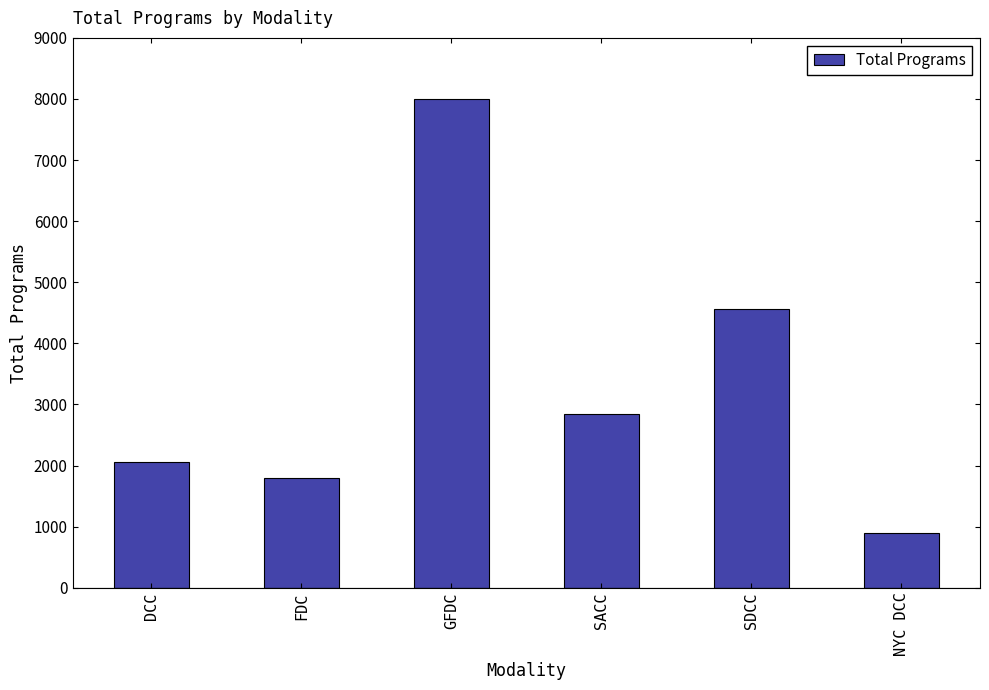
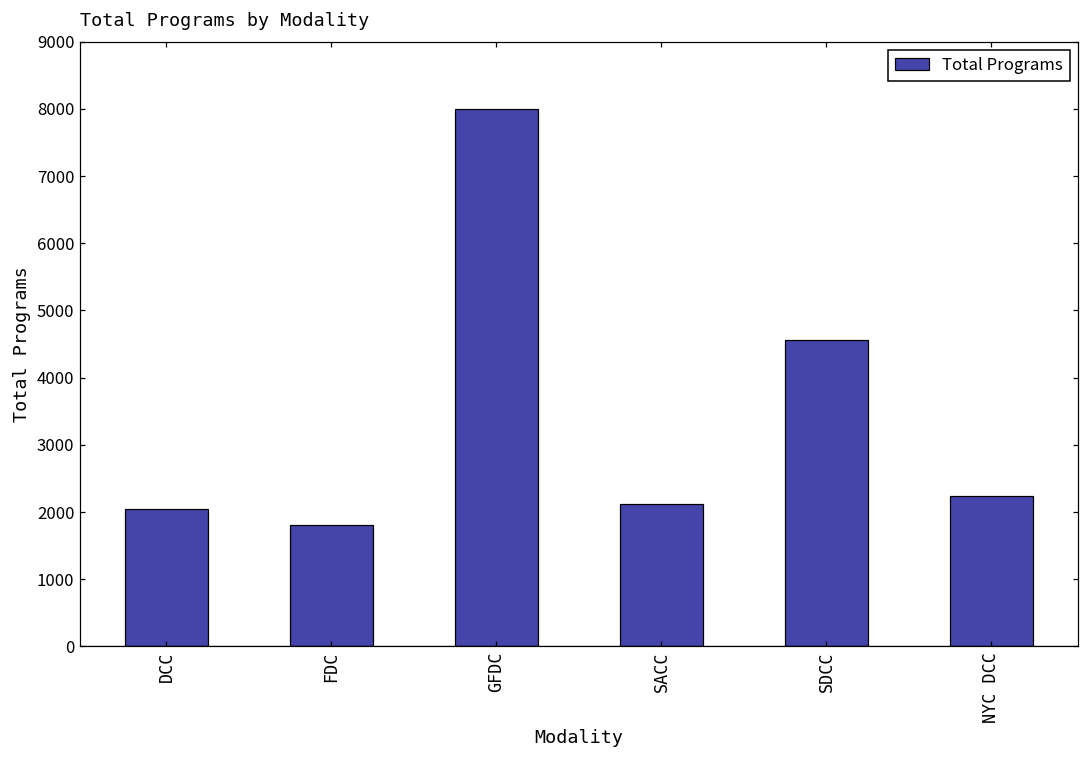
SACC: 2800 -> 2100
NYC DCC: 900 -> 2200
